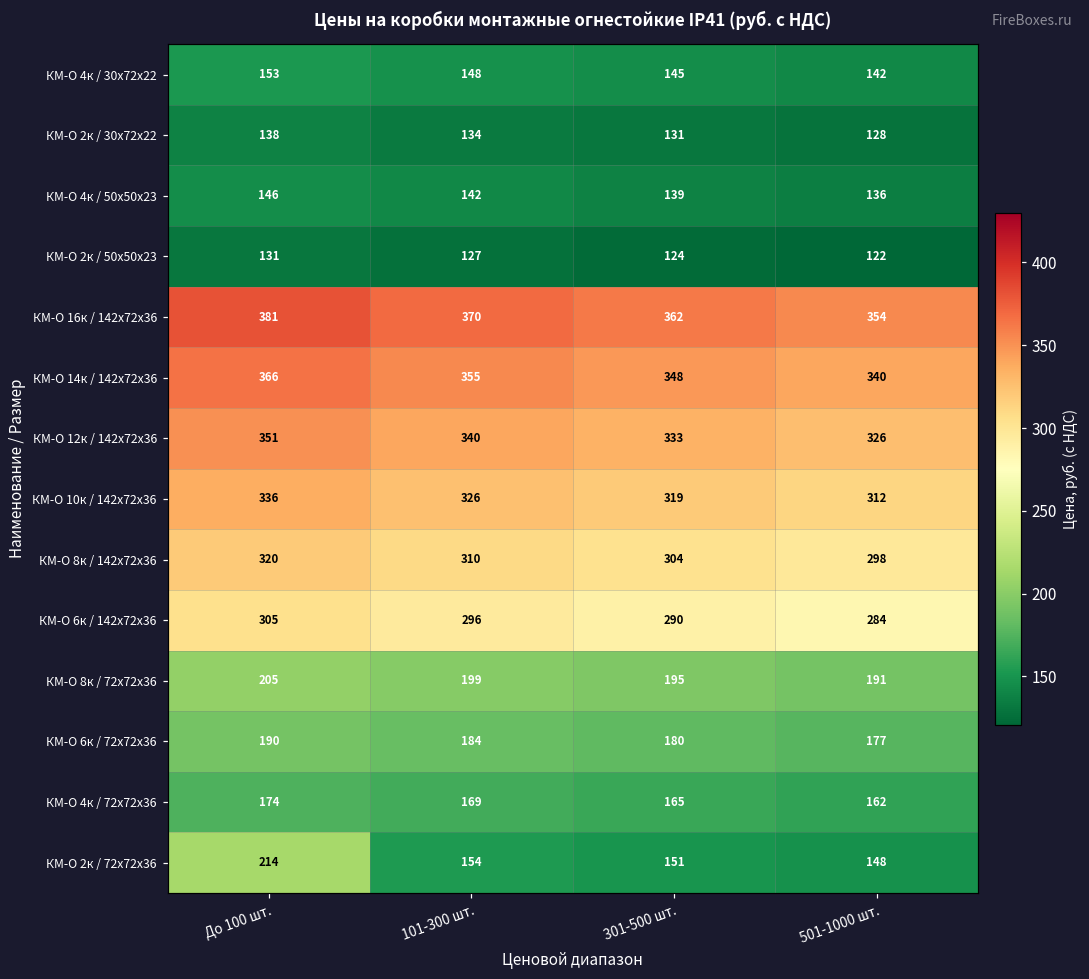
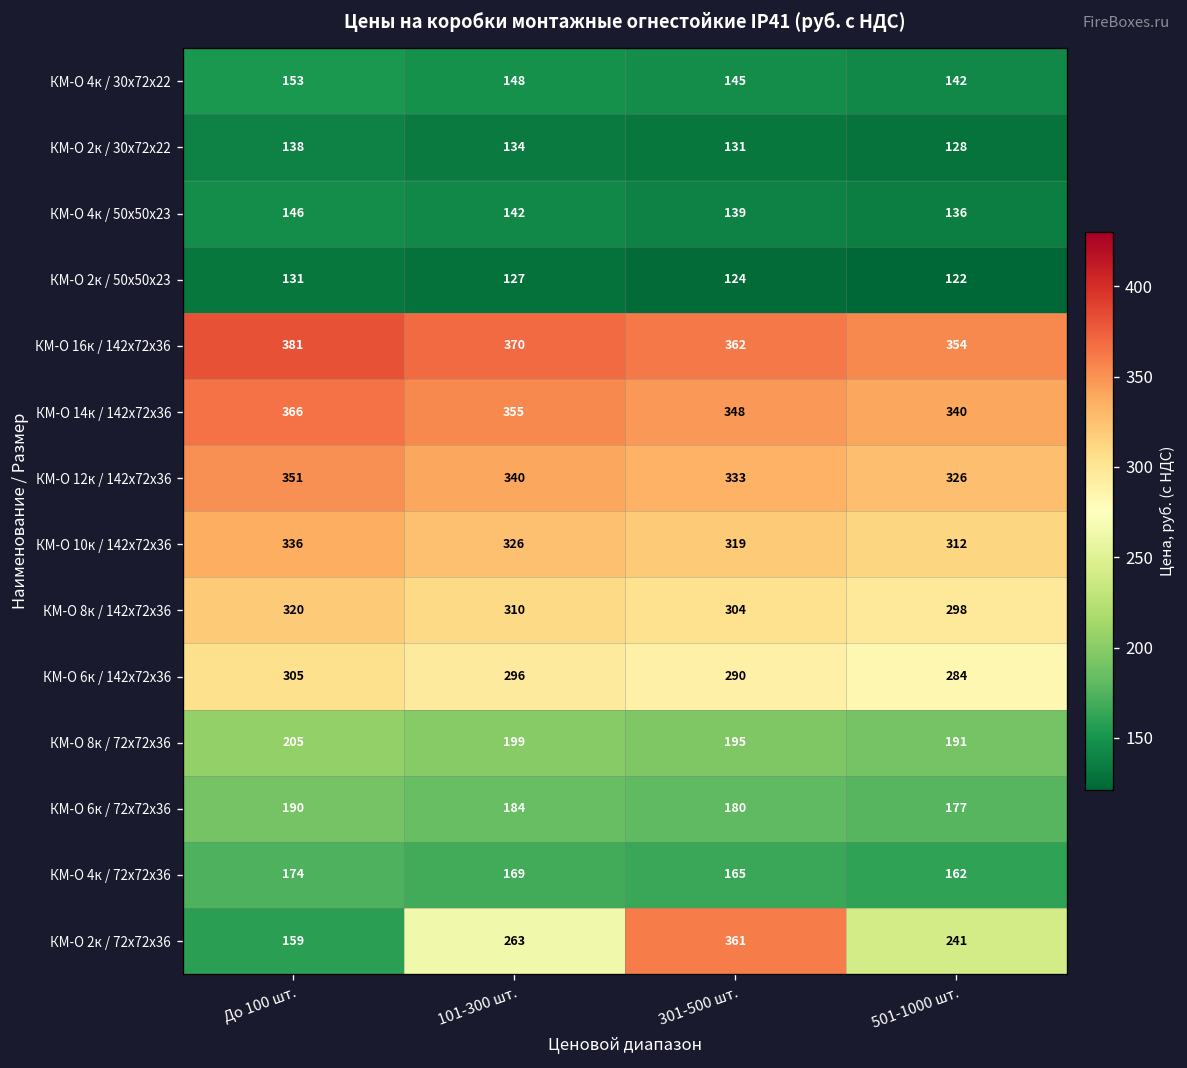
КМ-О 2к / 72х72х36, До 100 шт.: 214 -> 159
КМ-О 2к / 72х72х36, 101-300 шт.: 154 -> 263
КМ-О 2к / 72х72х36, 301-500 шт.: 151 -> 361
КМ-О 2к / 72х72х36, 501-1000 шт.: 148 -> 241
